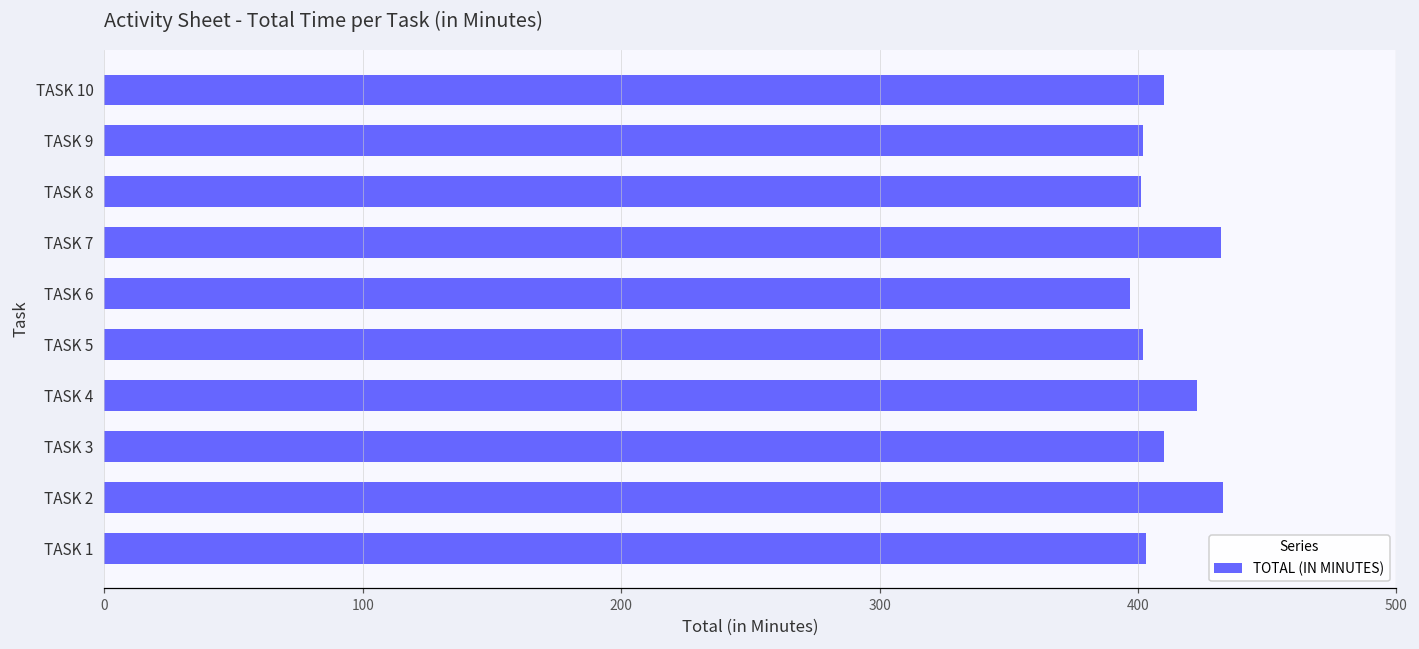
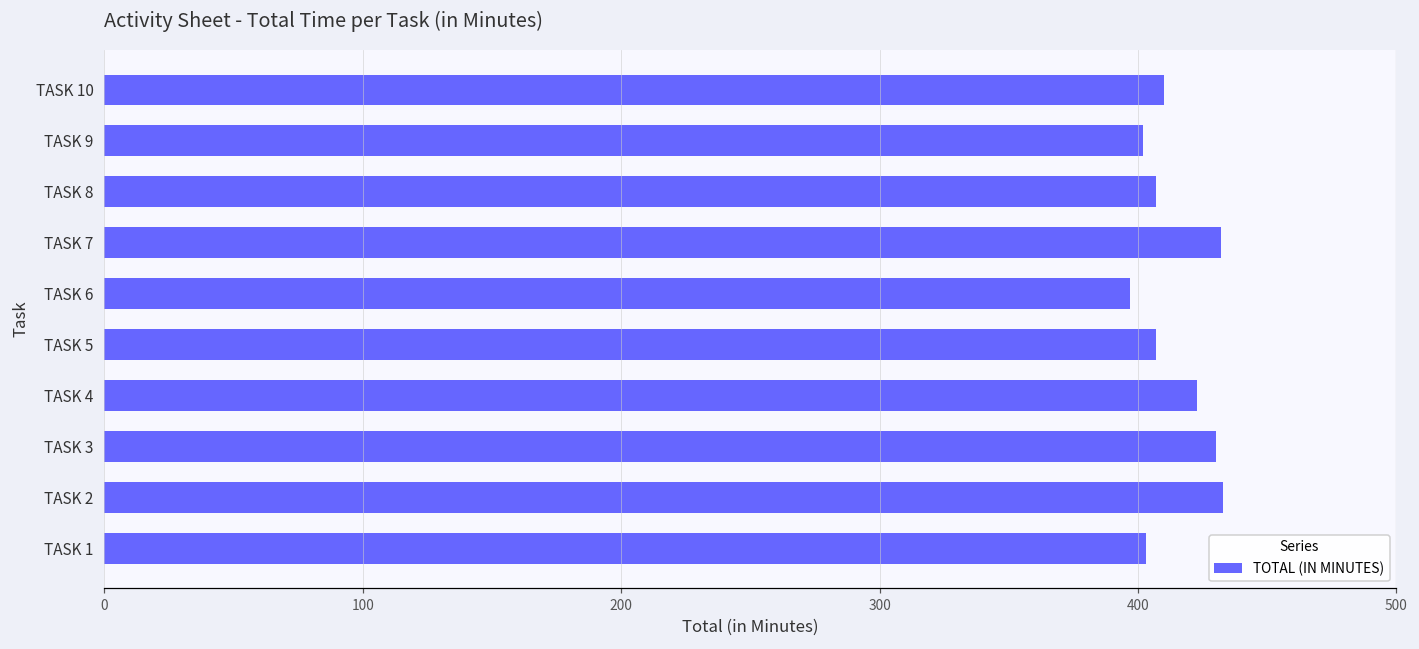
TASK 8: 401 -> 407
TASK 5: 402 -> 407
TASK 3: 410 -> 430
